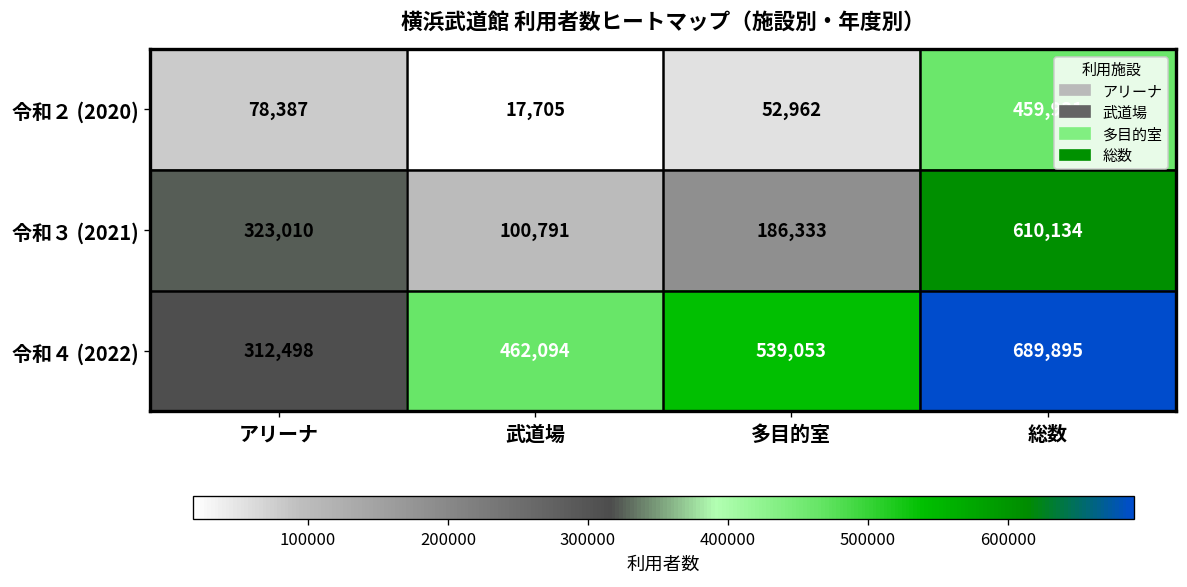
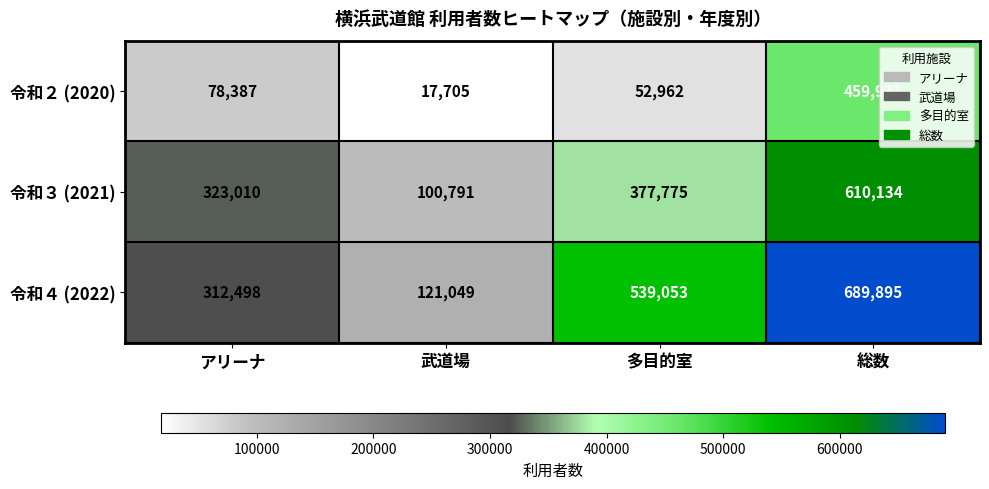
令和３ (2021), 多目的室: 186,333 -> 377,775
令和４ (2022), 武道場: 462,094 -> 121,049
